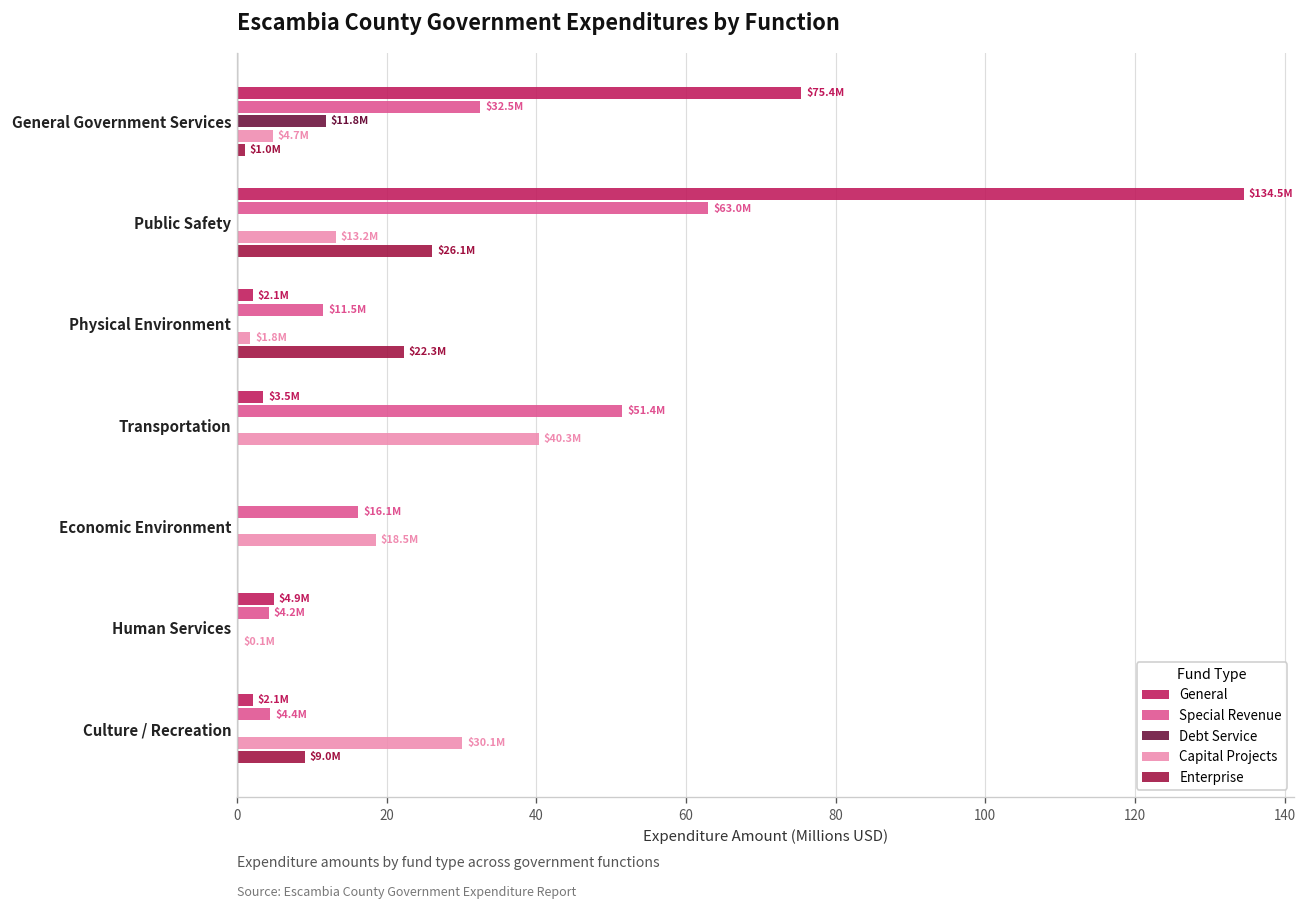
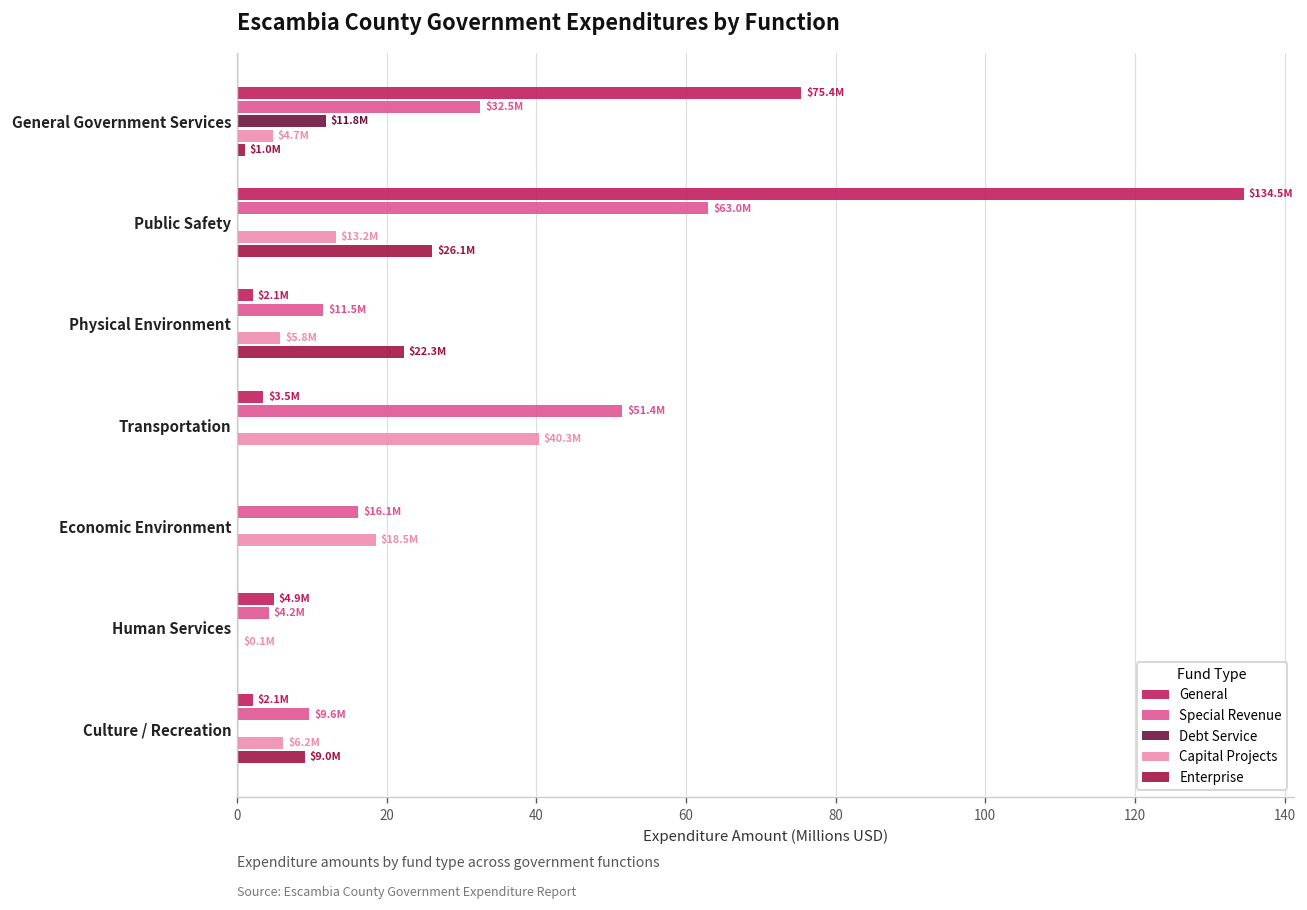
Capital Projects, Physical Environment: $1.8M -> $5.8M
Special Revenue, Culture / Recreation: $4.4M -> $9.6M
Capital Projects, Culture / Recreation: $30.1M -> $6.2M
